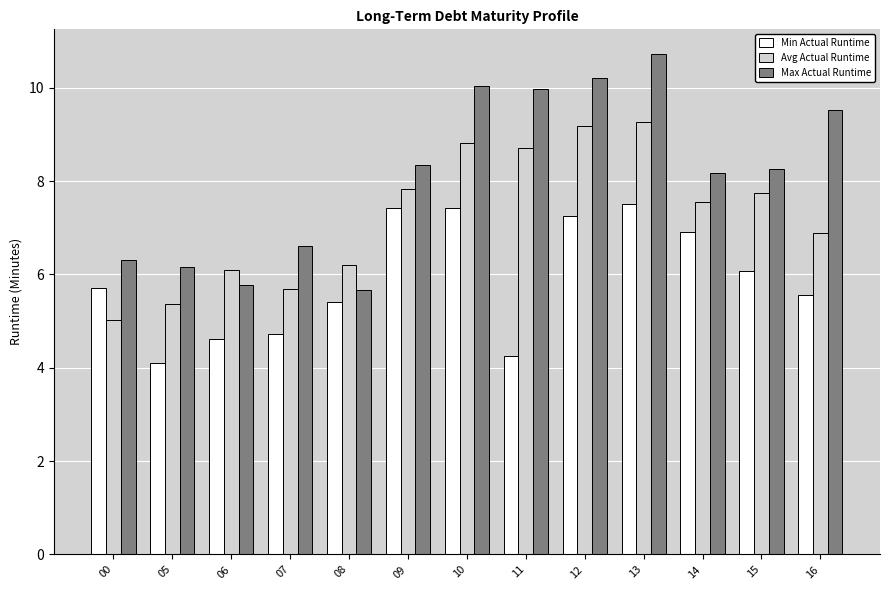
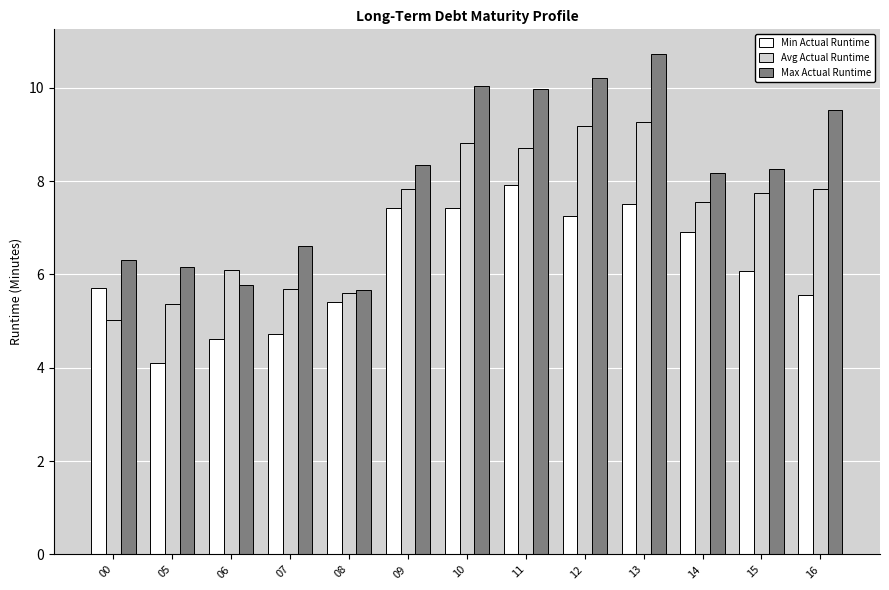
Avg Actual Runtime, 08: 6.2 -> 5.6
Min Actual Runtime, 11: 4.3 -> 7.9
Avg Actual Runtime, 16: 6.9 -> 7.8
